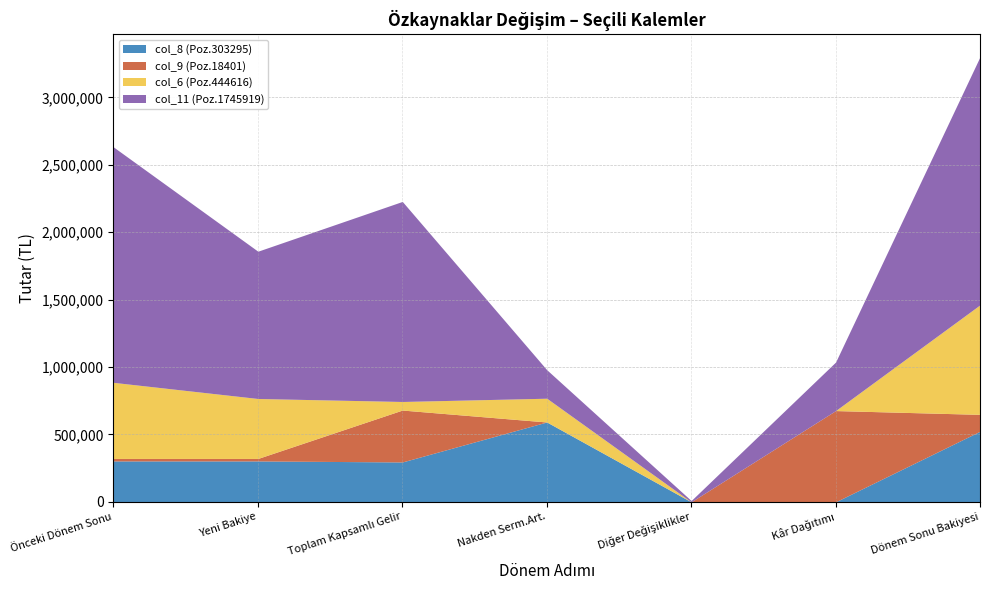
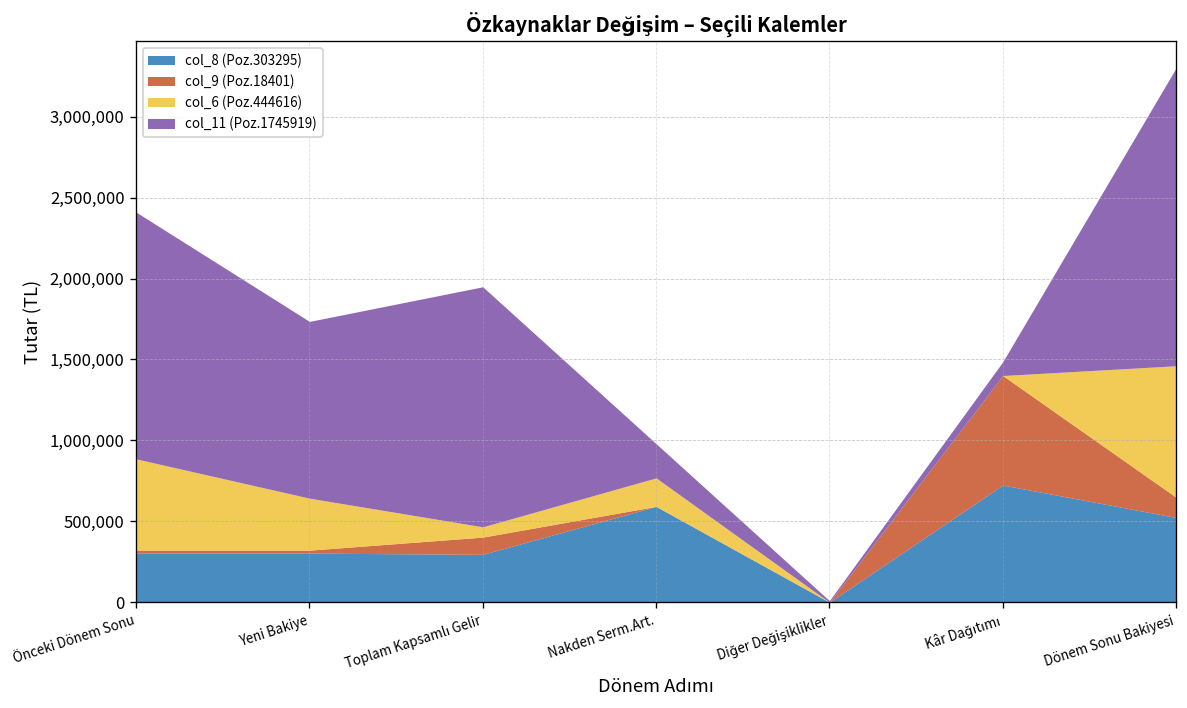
col_11 (Poz.1745919), Önceki Dönem Sonu: 1,750,000 -> 1,520,000
col_6 (Poz.444616), Yeni Bakiye: 440,000 -> 320,000
col_9 (Poz.18401), Toplam Kapsamlı Gelir: 380,000 -> 110,000
col_8 (Poz.303295), Kâr Dağıtımı: 0 -> 720,000
col_11 (Poz.1745919), Kâr Dağıtımı: 360,000 -> 80,000
